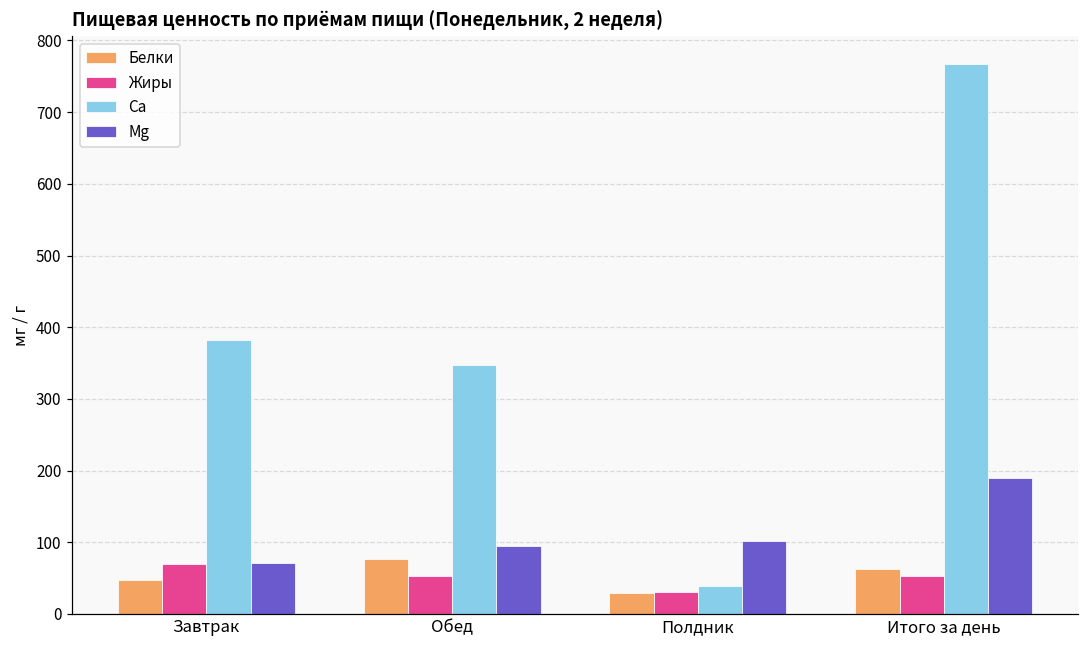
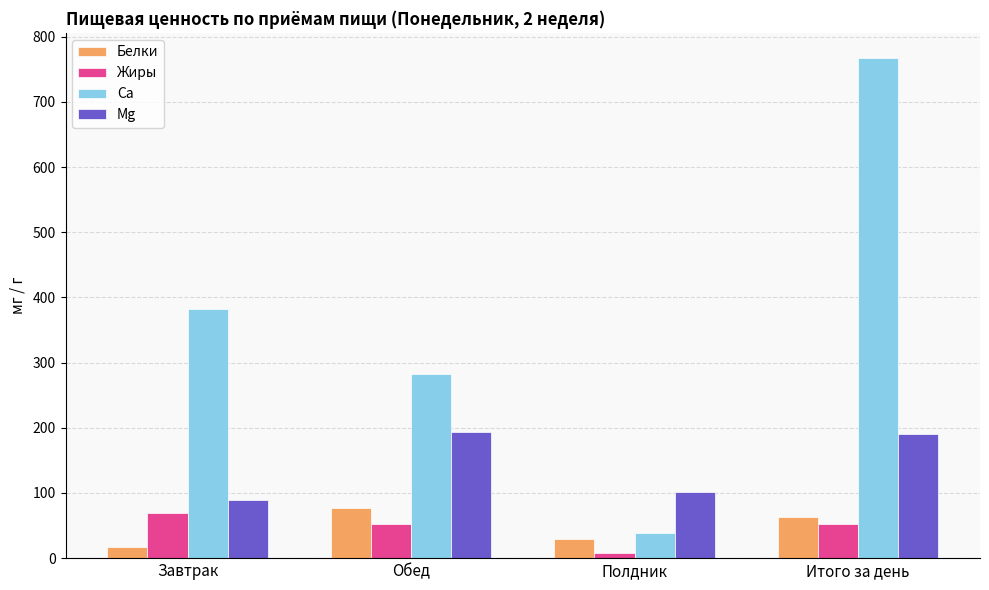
Белки, Завтрак: 50 -> 20
Mg, Завтрак: 70 -> 90
Ca, Обед: 350 -> 280
Mg, Обед: 90 -> 190
Жиры, Полдник: 30 -> 10
